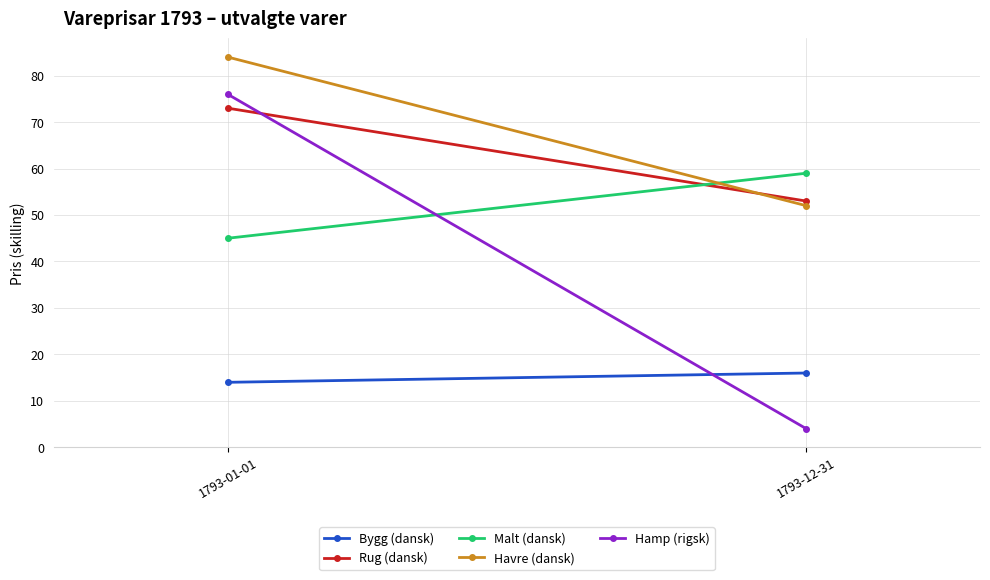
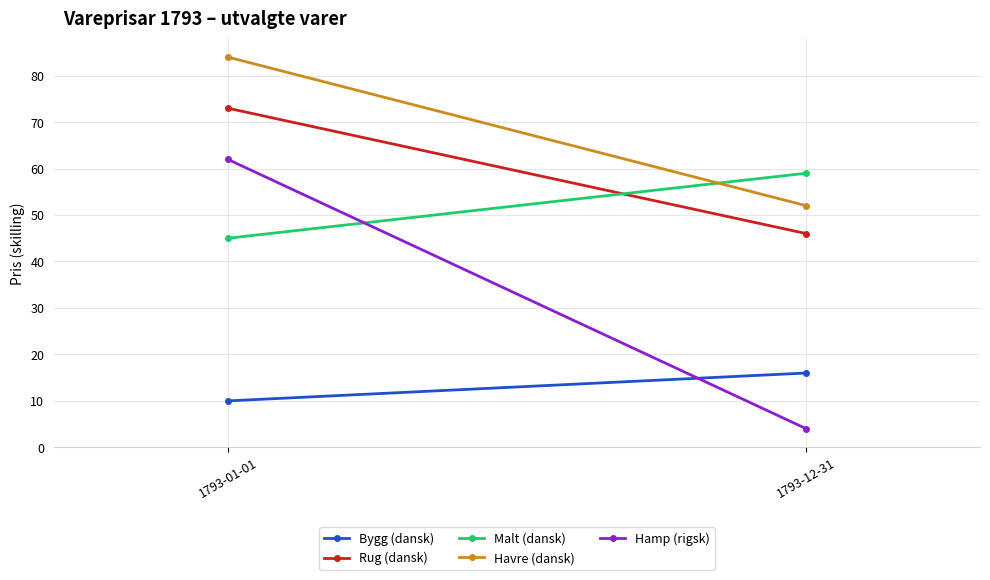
Bygg (dansk), 1793-01-01: 14 -> 10
Hamp (rigsk), 1793-01-01: 76 -> 62
Rug (dansk), 1793-12-31: 53 -> 46
